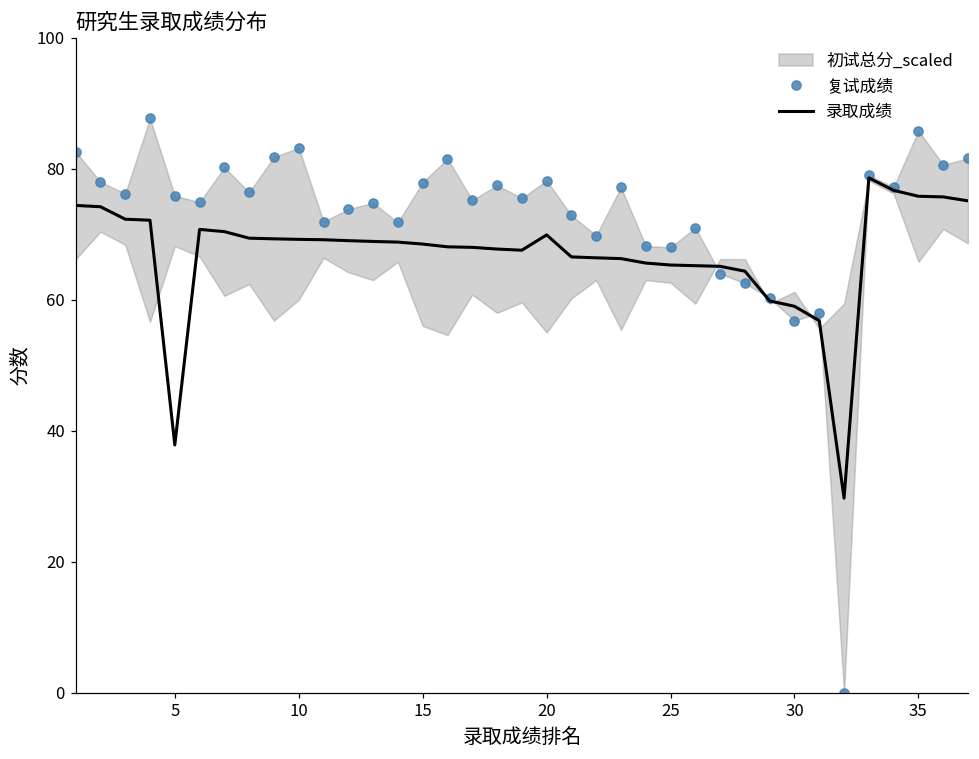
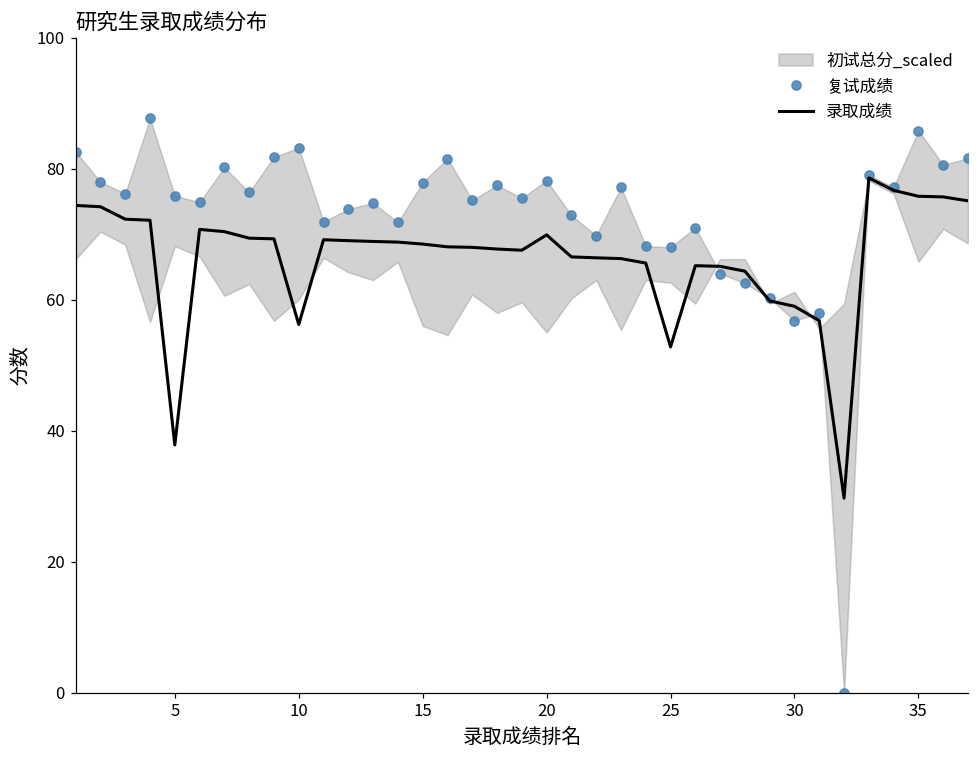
录取成绩, 10: 69 -> 56
录取成绩, 25: 65 -> 53
